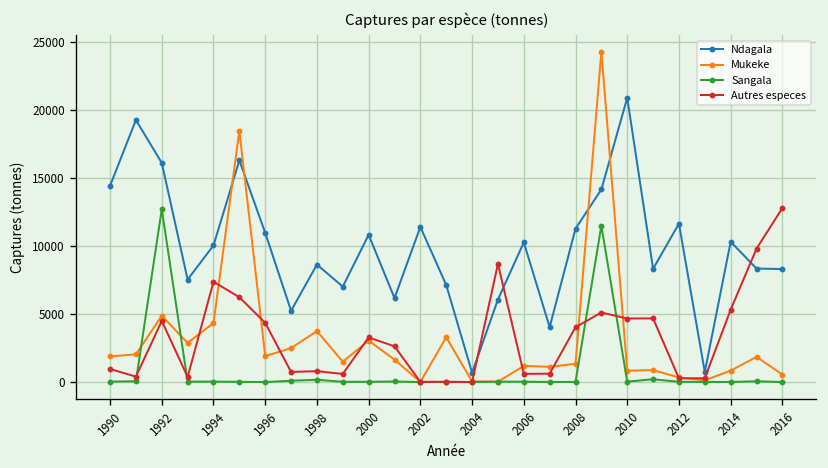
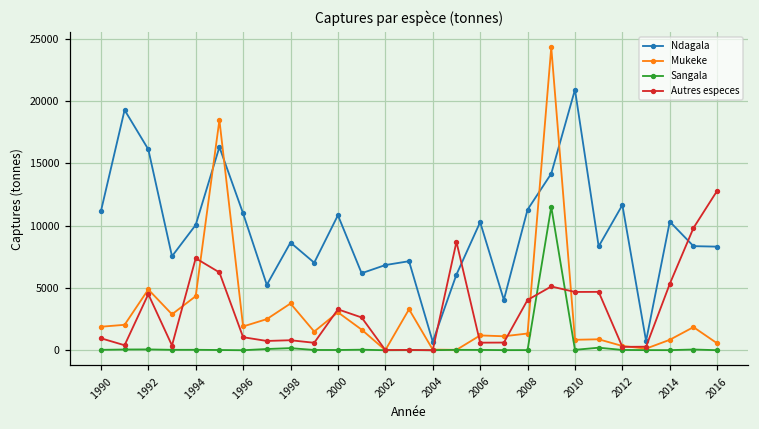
Ndagala, 1990: 14400 -> 11200
Sangala, 1992: 12700 -> 100
Autres especes, 1996: 4400 -> 1000
Ndagala, 2002: 11400 -> 6800
